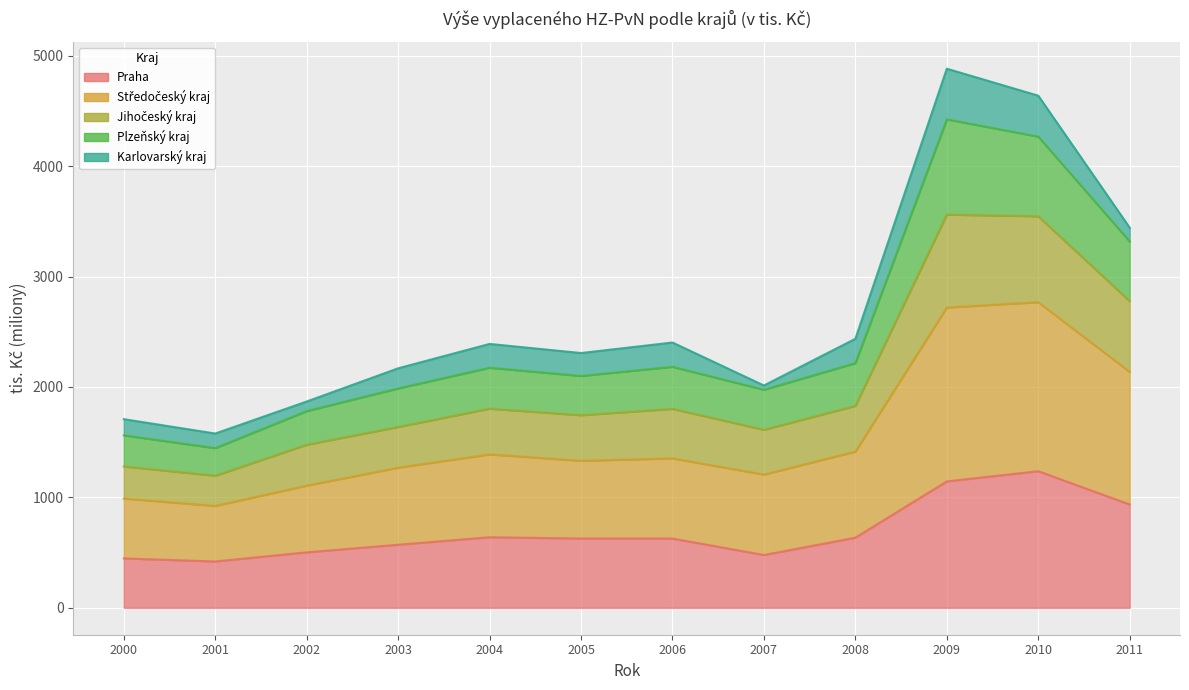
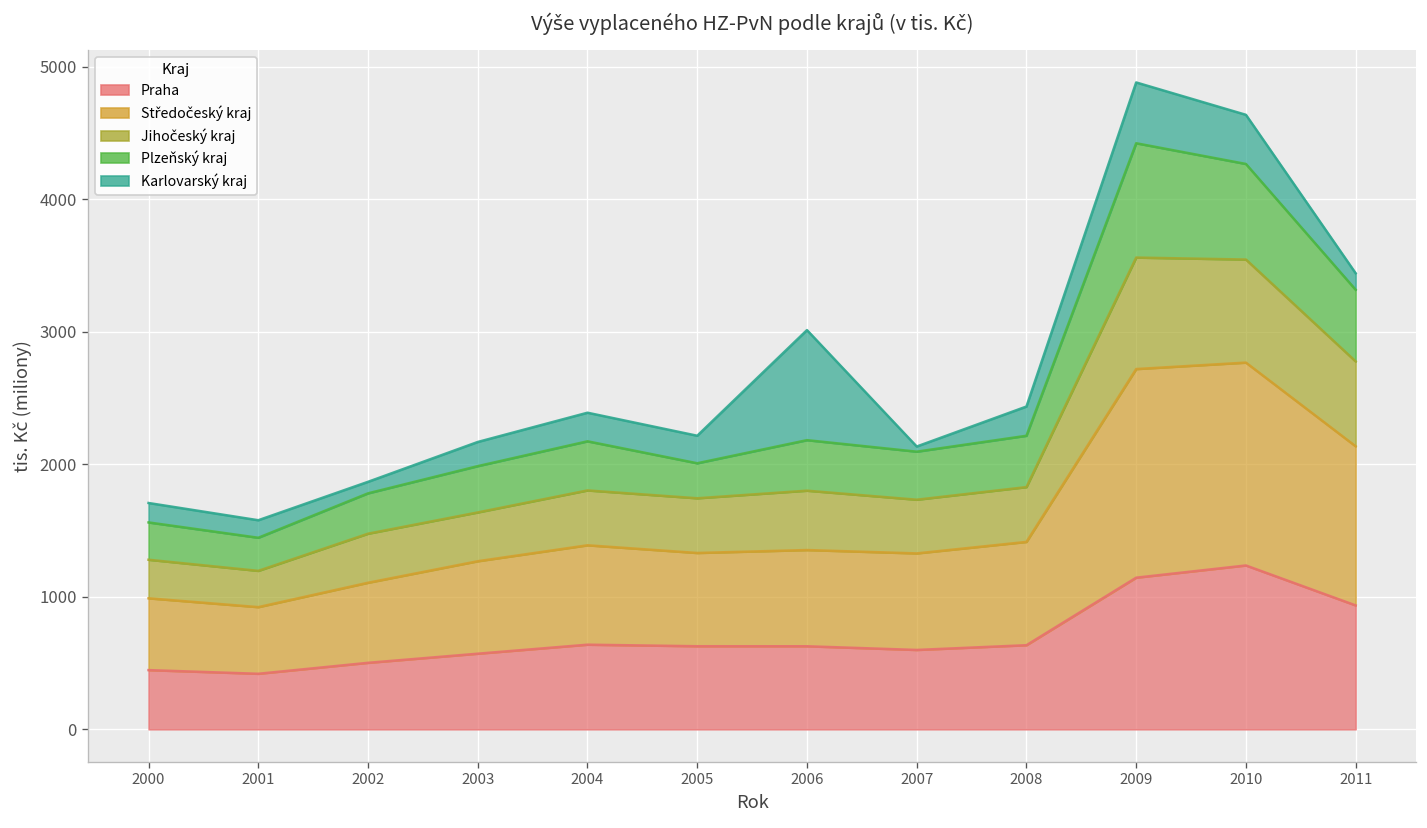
Plzeňský kraj, 2005: 360 -> 260
Karlovarský kraj, 2006: 220 -> 830
Praha, 2007: 480 -> 600
